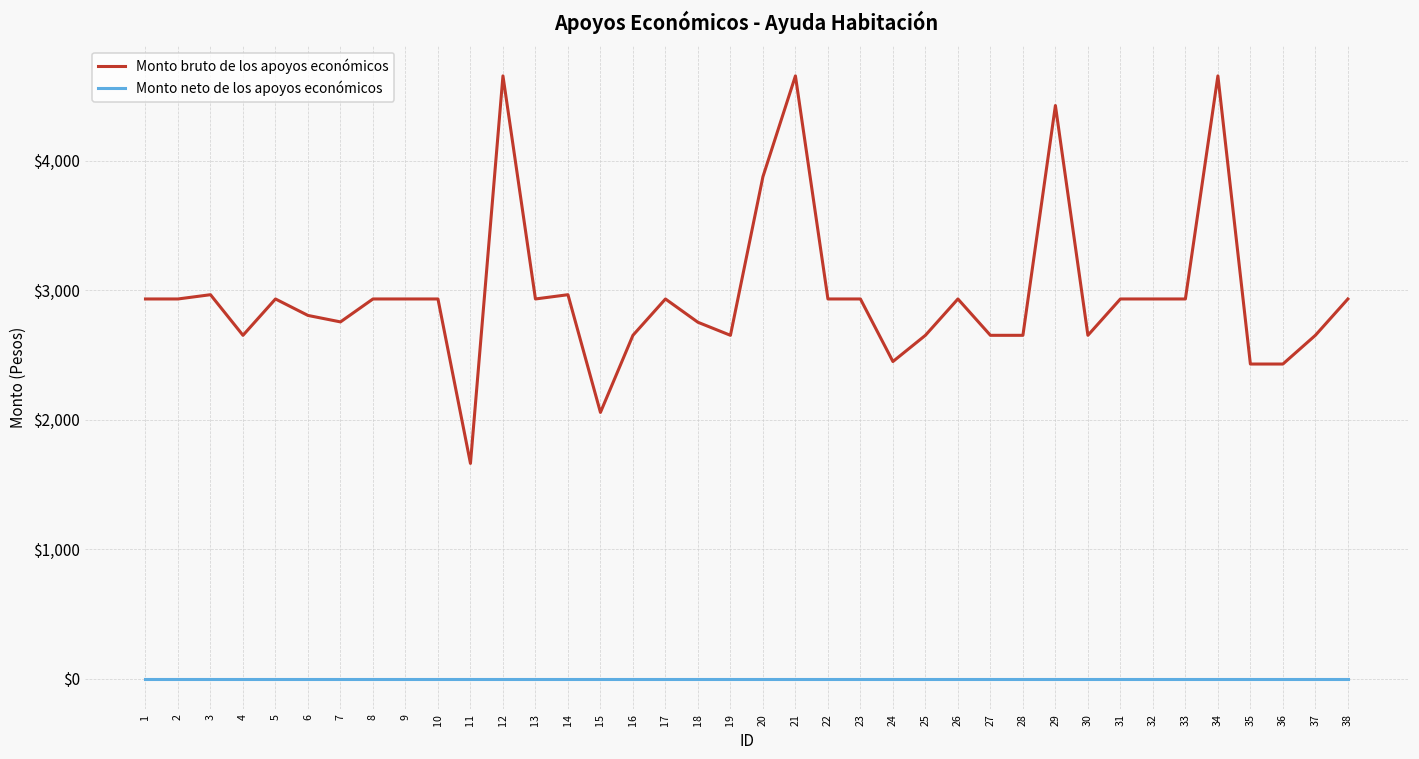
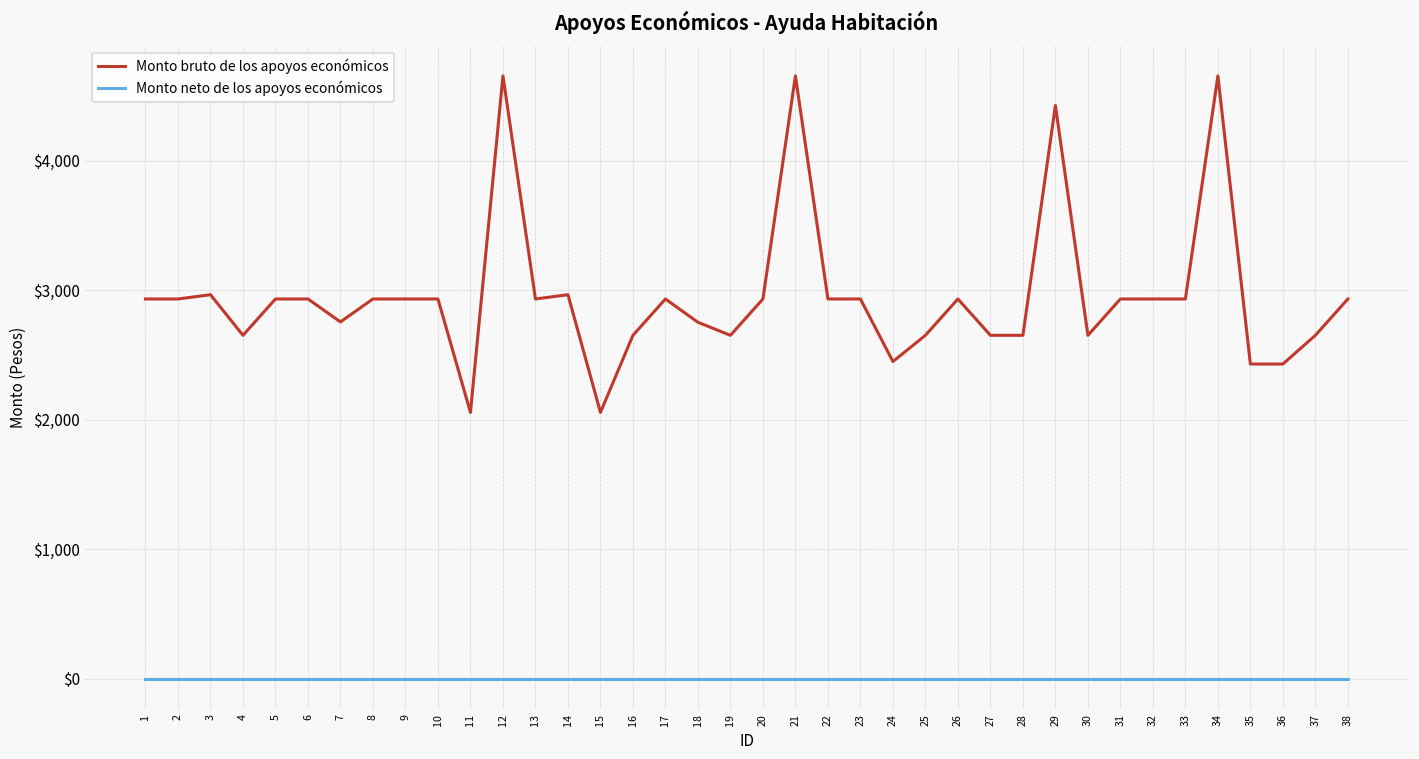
Monto bruto de los apoyos económicos, 6: $2,810 -> $2,930
Monto bruto de los apoyos económicos, 11: $1,660 -> $2,060
Monto bruto de los apoyos económicos, 20: $3,880 -> $2,930
